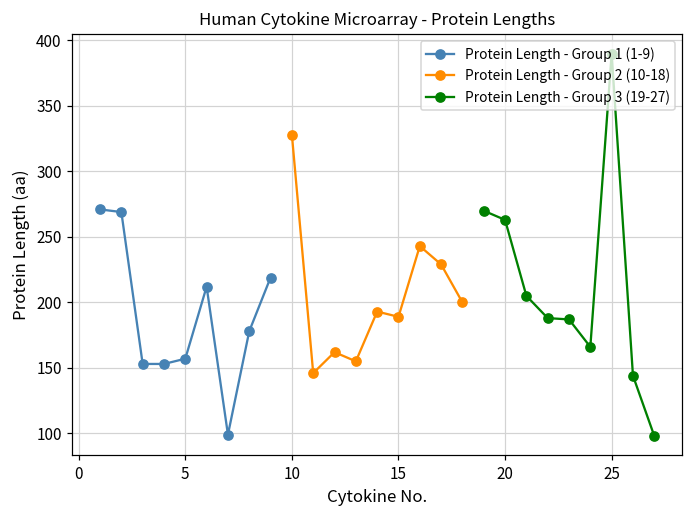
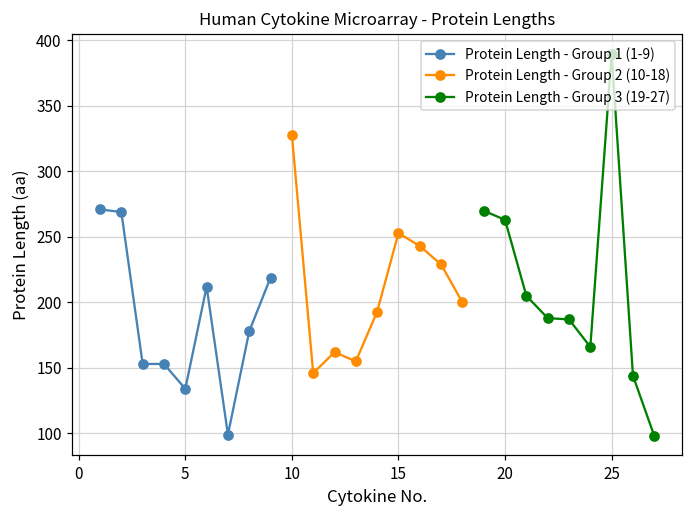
Protein Length - Group 1 (1-9), 5: 157 -> 134
Protein Length - Group 2 (10-18), 15: 189 -> 253
